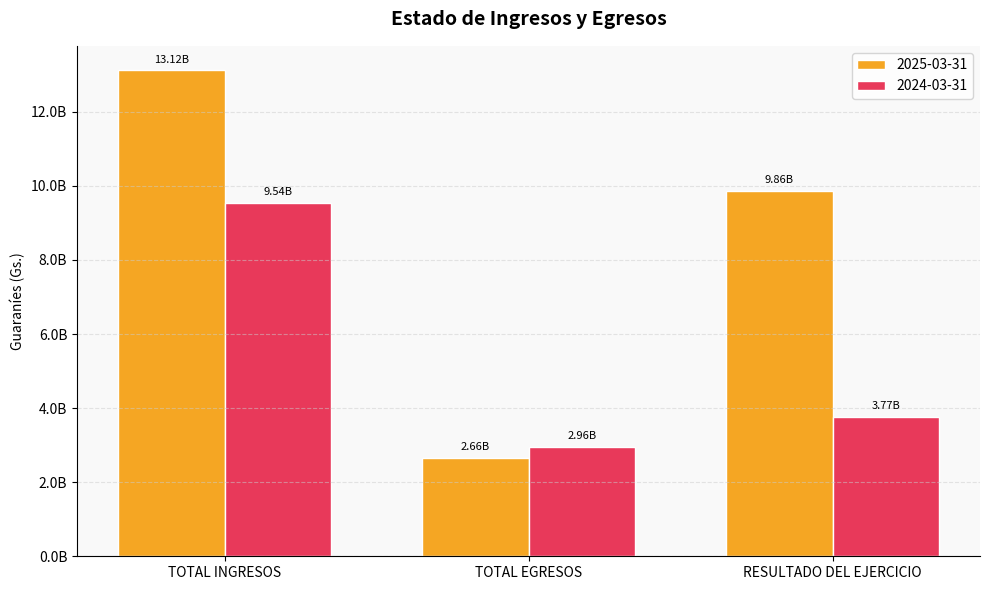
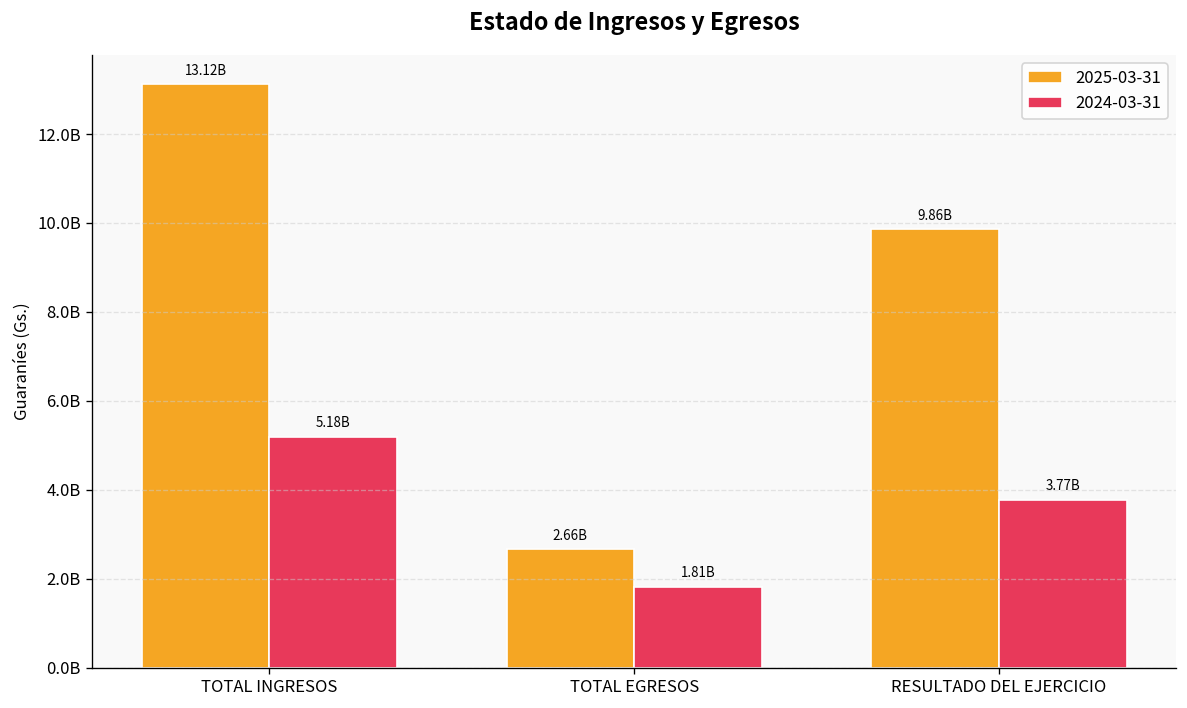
2024-03-31, TOTAL INGRESOS: 9.54B -> 5.18B
2024-03-31, TOTAL EGRESOS: 2.96B -> 1.81B
